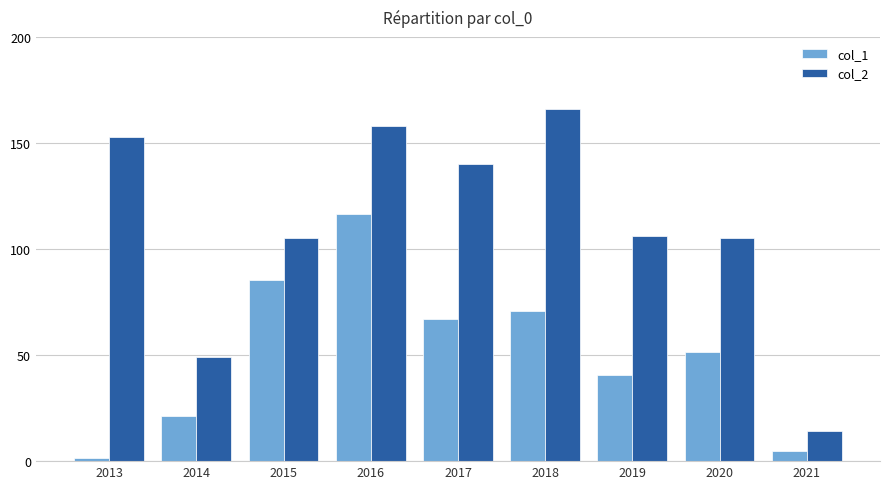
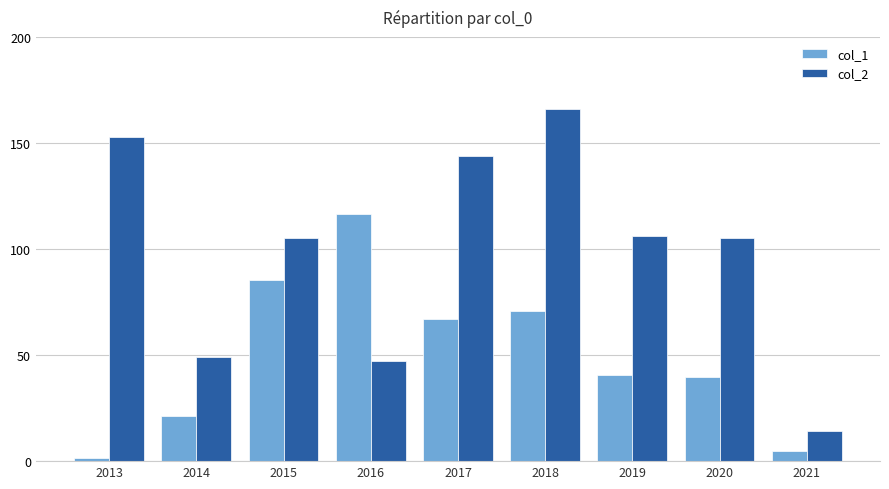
col_2, 2016: 158 -> 47
col_2, 2017: 140 -> 144
col_1, 2020: 52 -> 40
